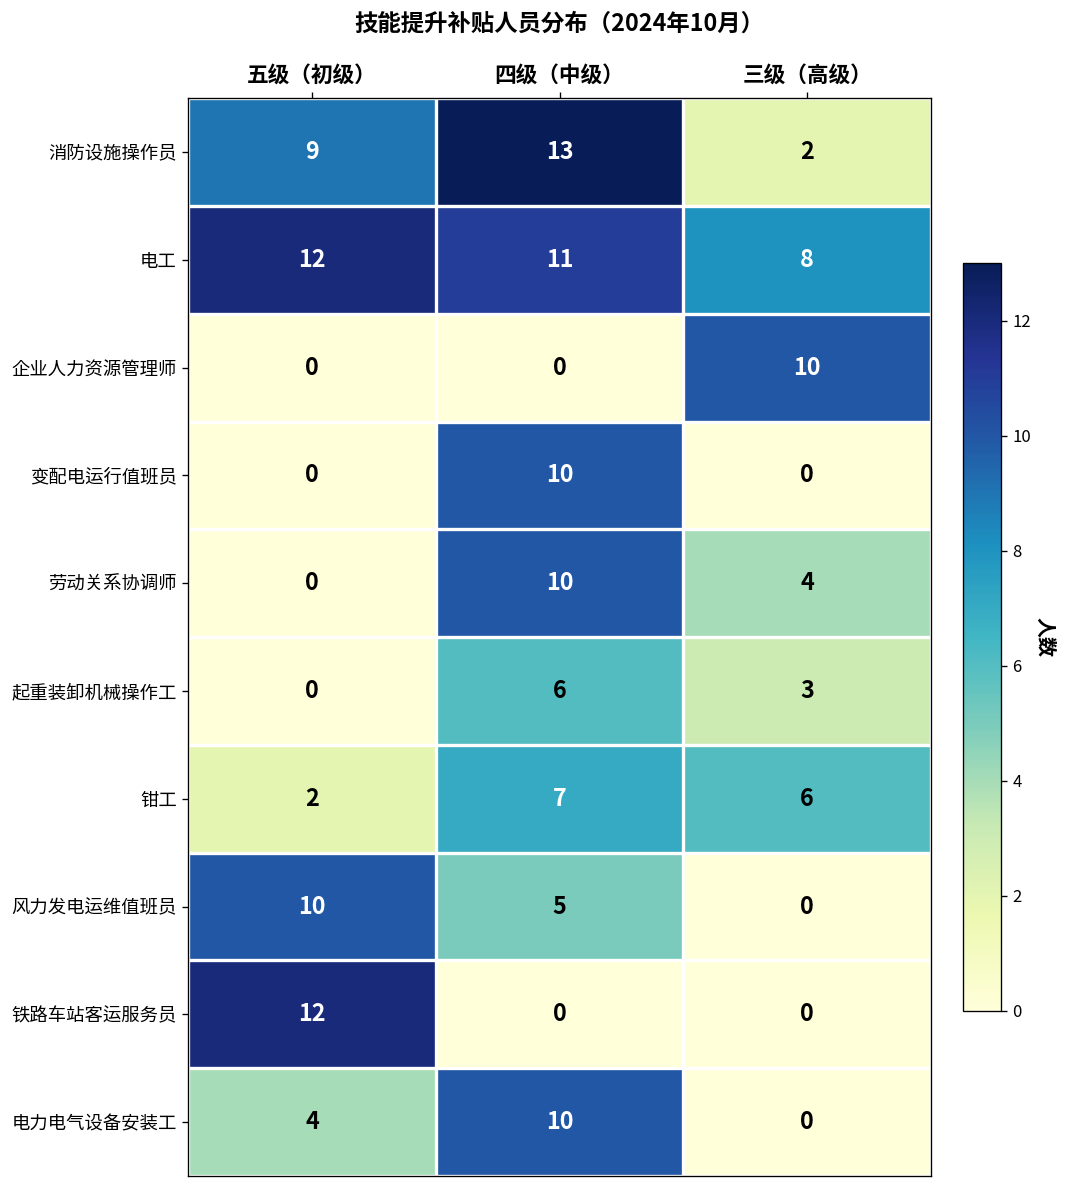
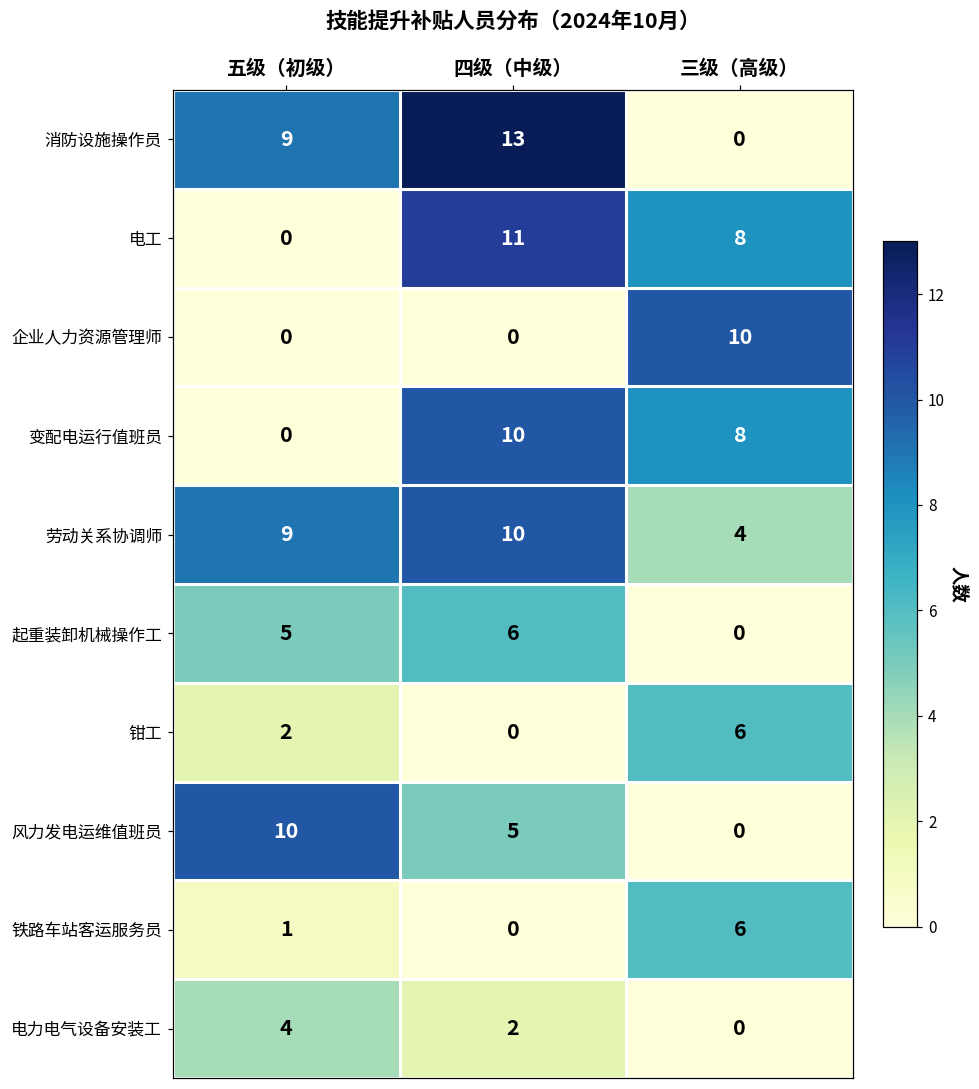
消防设施操作员, 三级（高级）: 2 -> 0
电工, 五级（初级）: 12 -> 0
变配电运行值班员, 三级（高级）: 0 -> 8
劳动关系协调师, 五级（初级）: 0 -> 9
起重装卸机械操作工, 五级（初级）: 0 -> 5
起重装卸机械操作工, 三级（高级）: 3 -> 0
钳工, 四级（中级）: 7 -> 0
铁路车站客运服务员, 五级（初级）: 12 -> 1
铁路车站客运服务员, 三级（高级）: 0 -> 6
电力电气设备安装工, 四级（中级）: 10 -> 2
